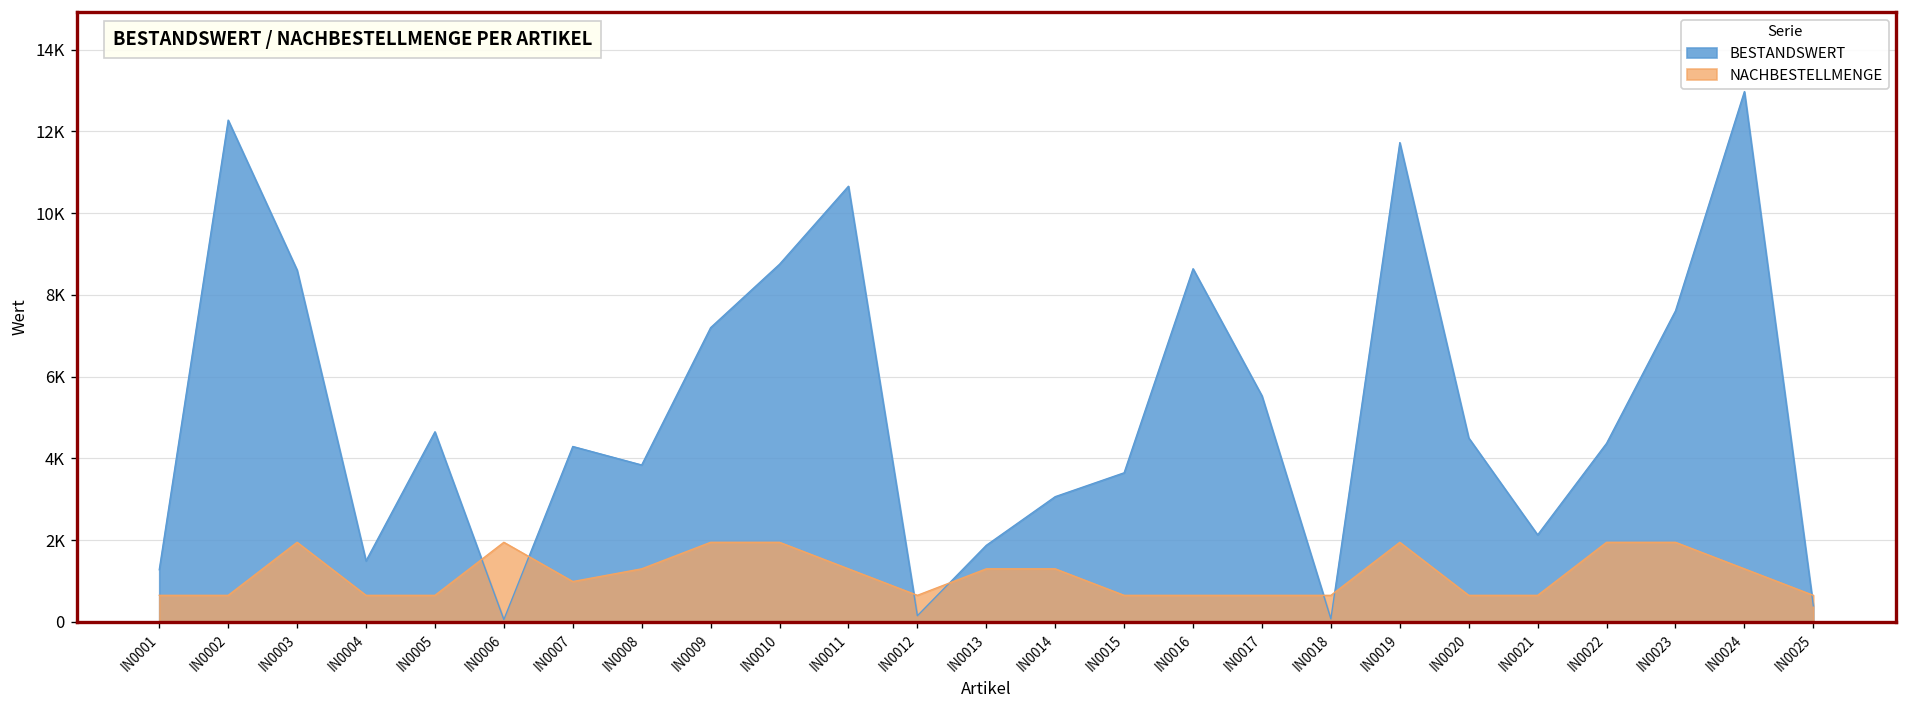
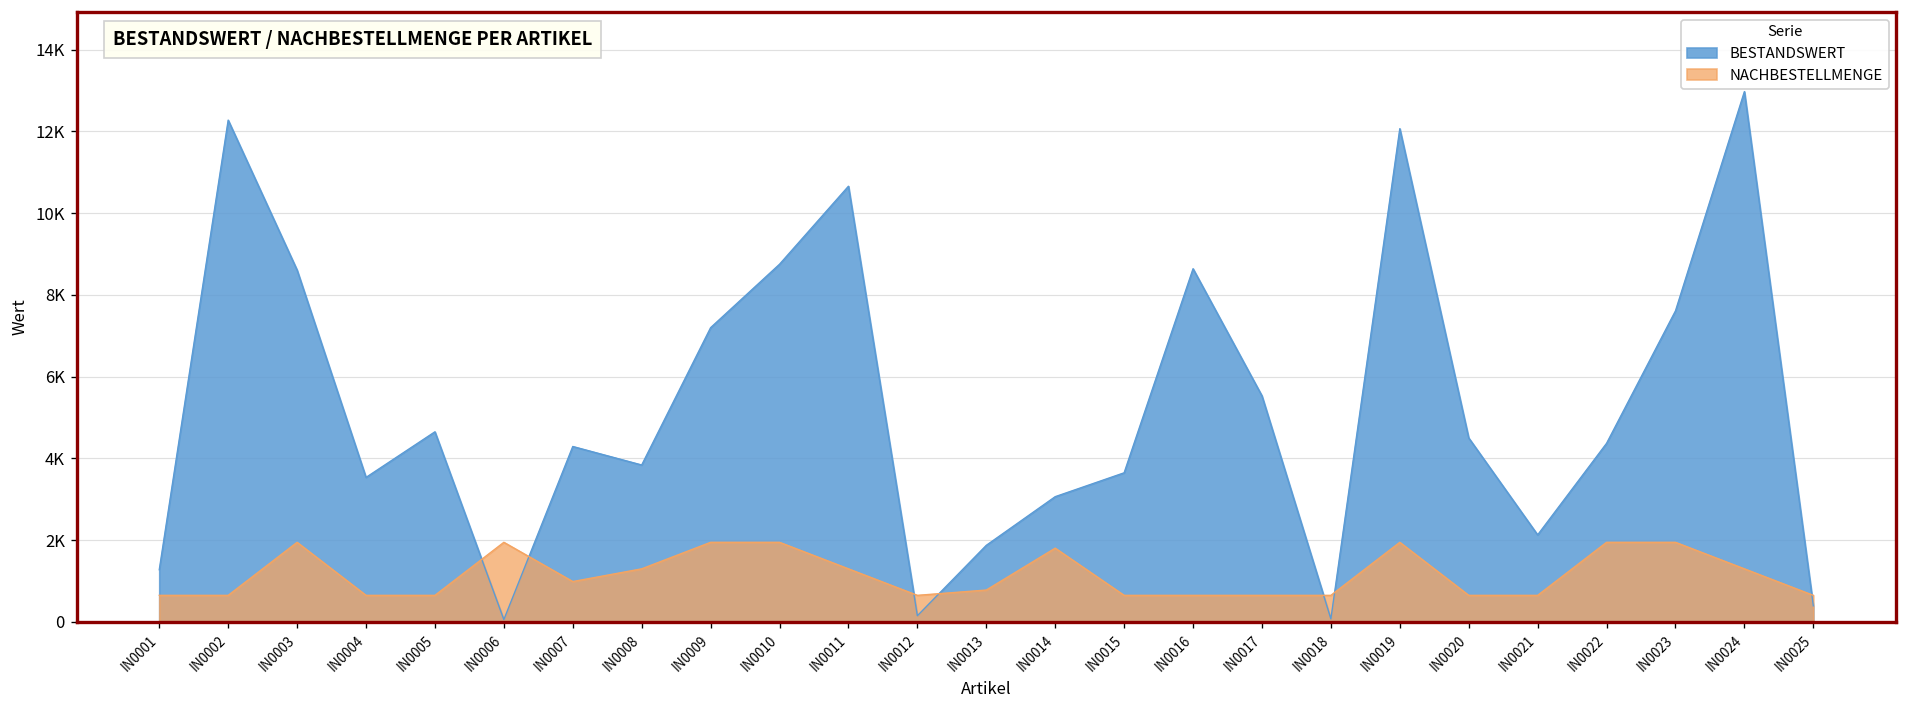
BESTANDSWERT, IN0004: 1500 -> 3500
NACHBESTELLMENGE, IN0013: 1300 -> 800
NACHBESTELLMENGE, IN0014: 1300 -> 1800
BESTANDSWERT, IN0019: 11700 -> 12100
